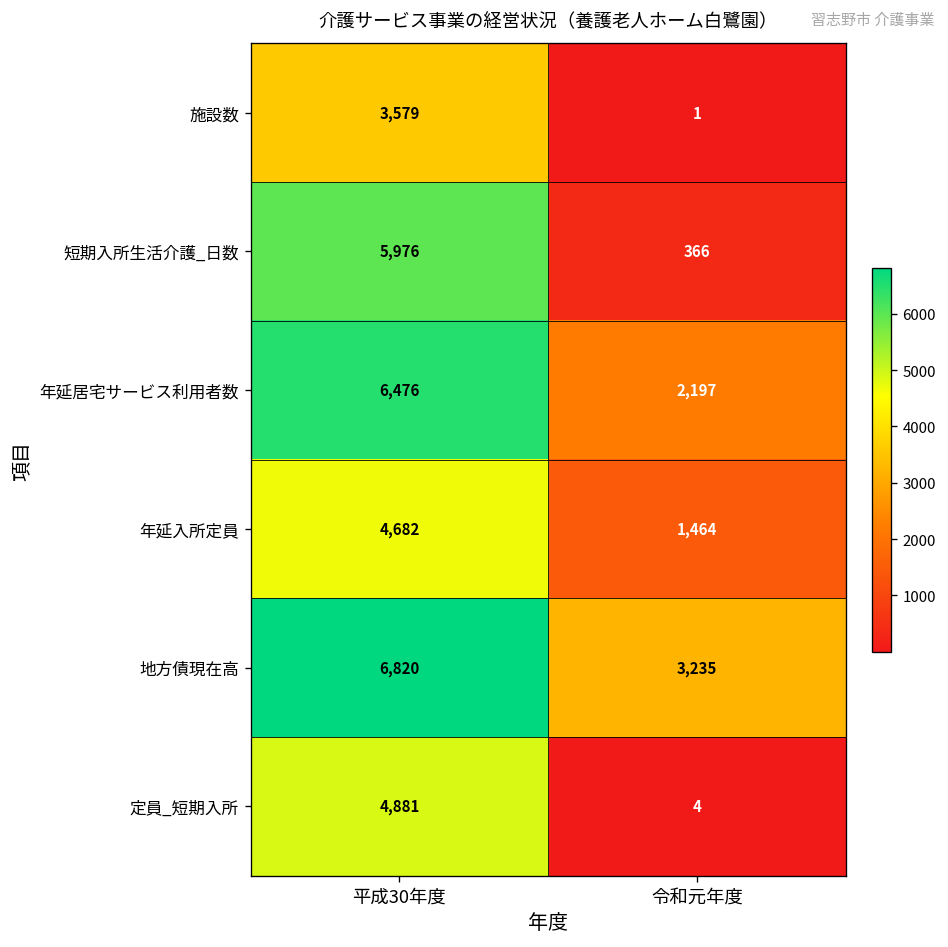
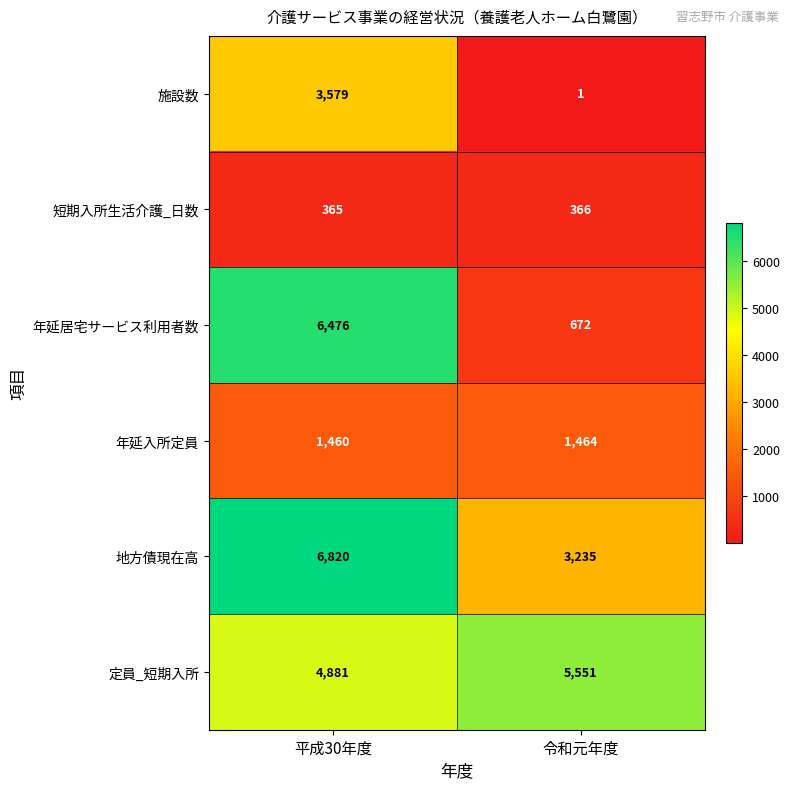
短期入所生活介護_日数, 平成30年度: 5,976 -> 365
年延居宅サービス利用者数, 令和元年度: 2,197 -> 672
年延入所定員, 平成30年度: 4,682 -> 1,460
定員_短期入所, 令和元年度: 4 -> 5,551
